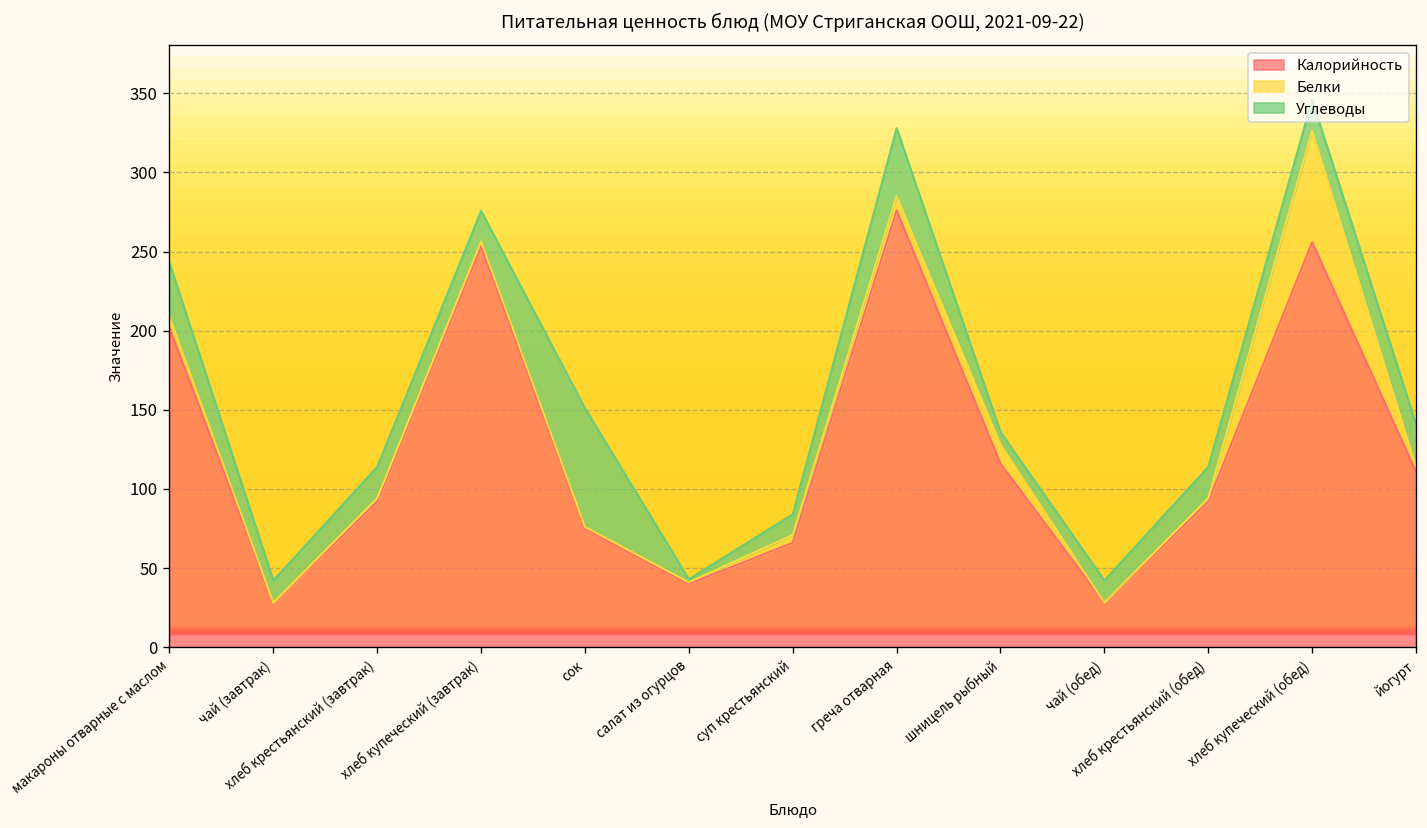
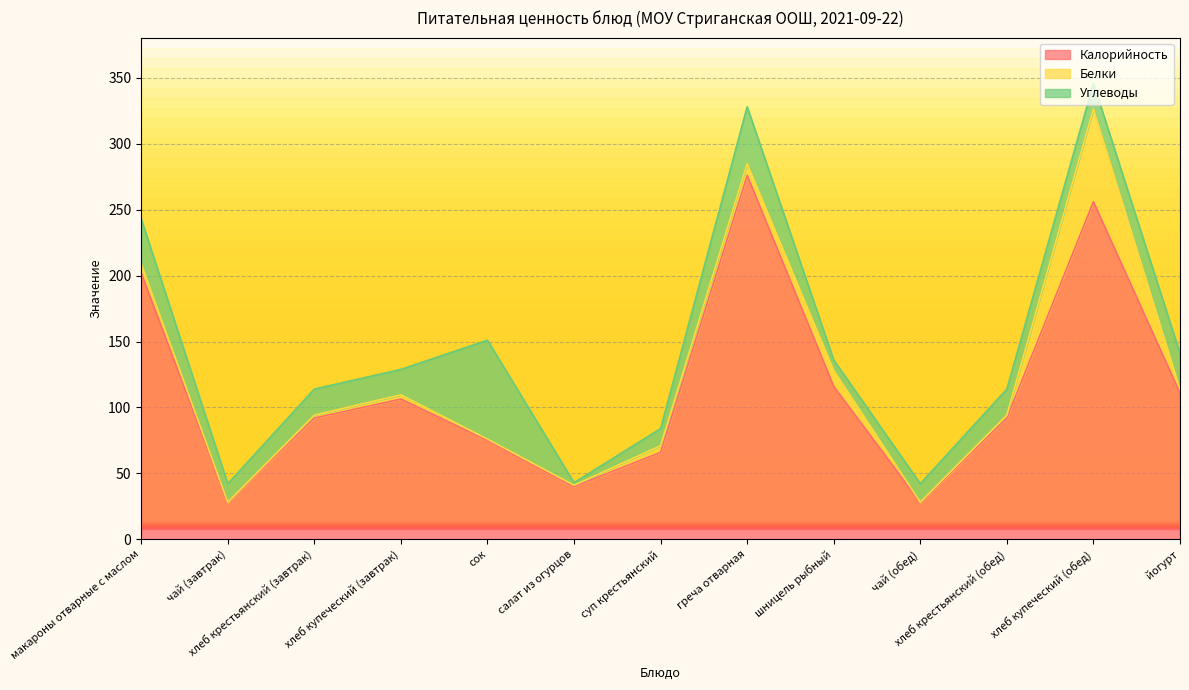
Калорийность, хлеб купеческий (завтрак): 253 -> 106
